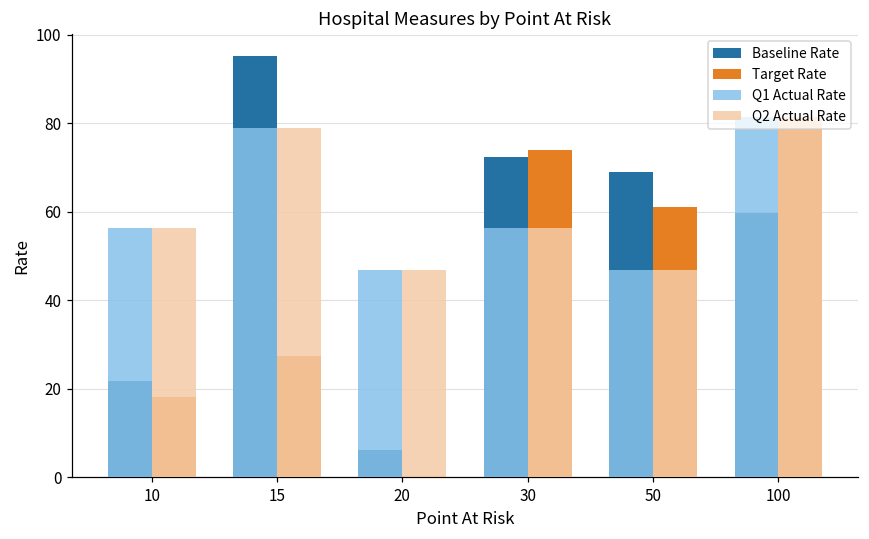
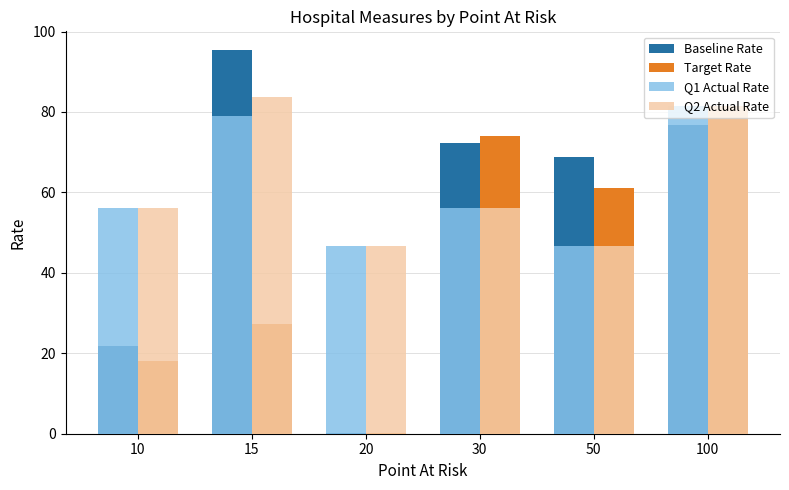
Q2 Actual Rate, 15: 79 -> 84
Baseline Rate, 20: 6 -> 0
Baseline Rate, 100: 60 -> 77
